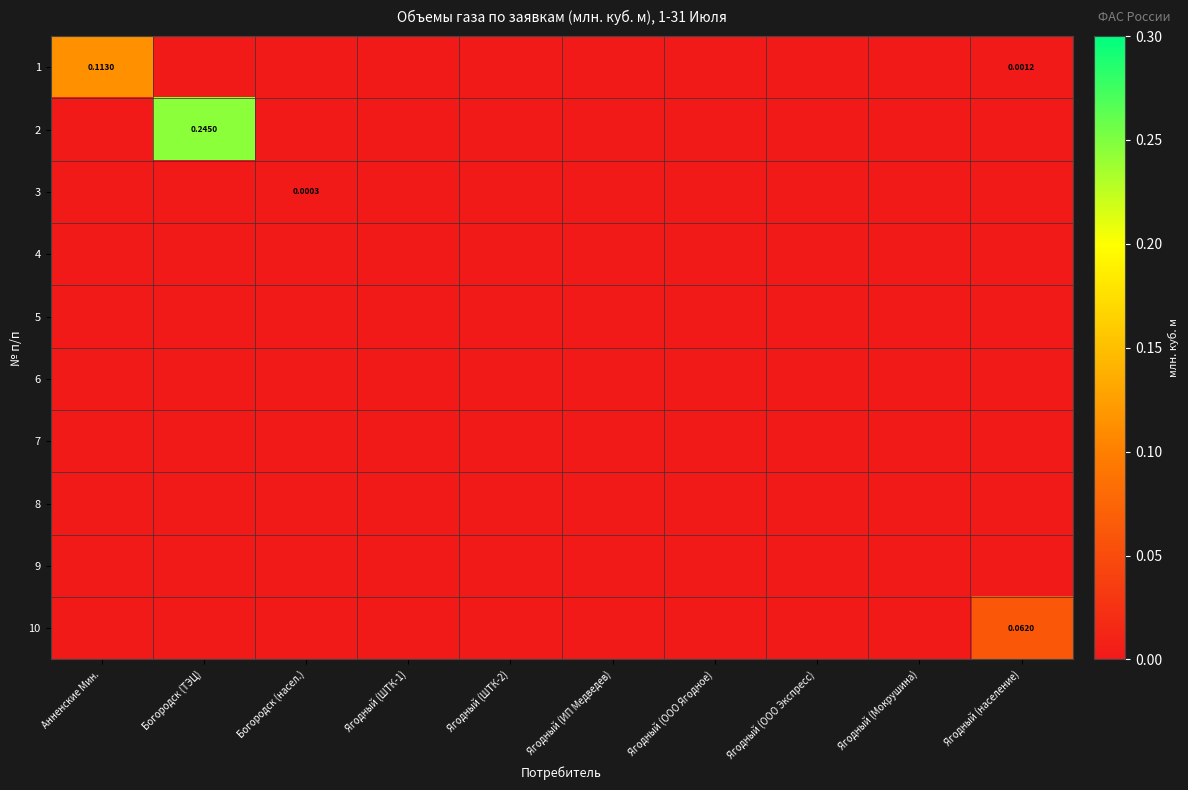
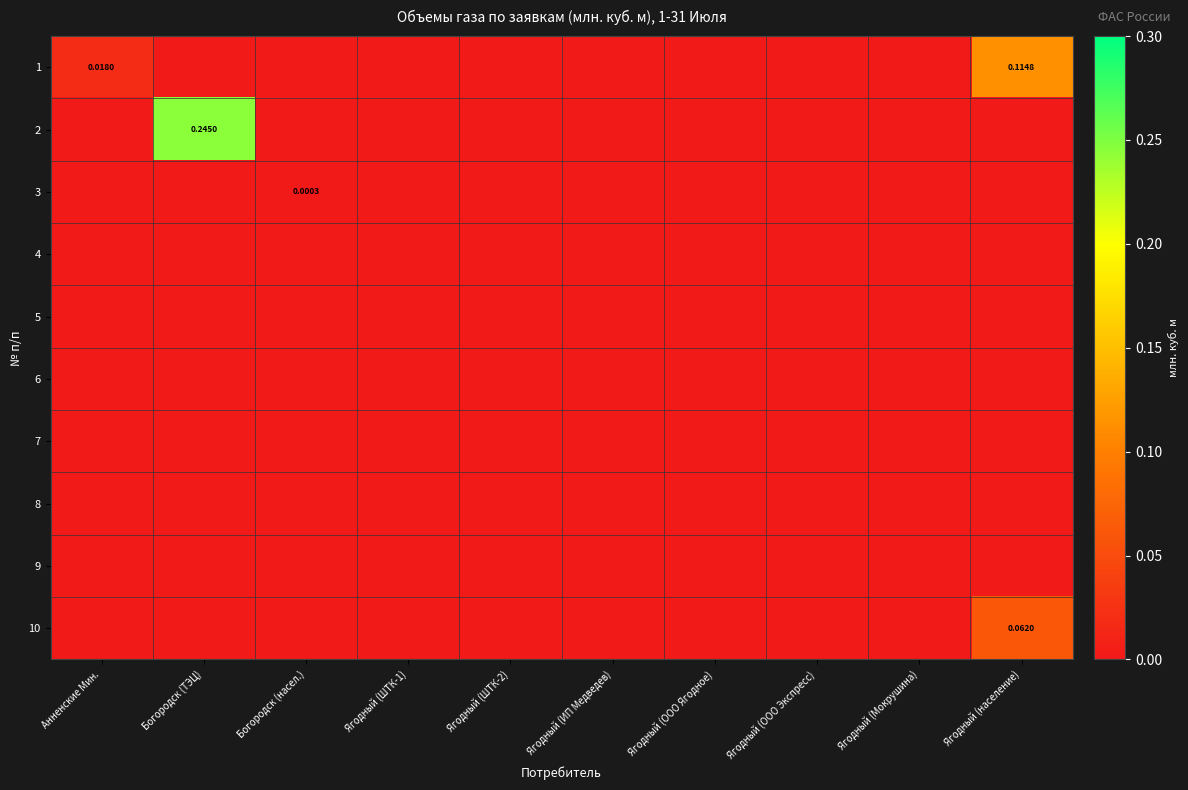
1, Анненские Мин.: 0.1130 -> 0.0180
1, Ягодный (население): 0.0012 -> 0.1148
